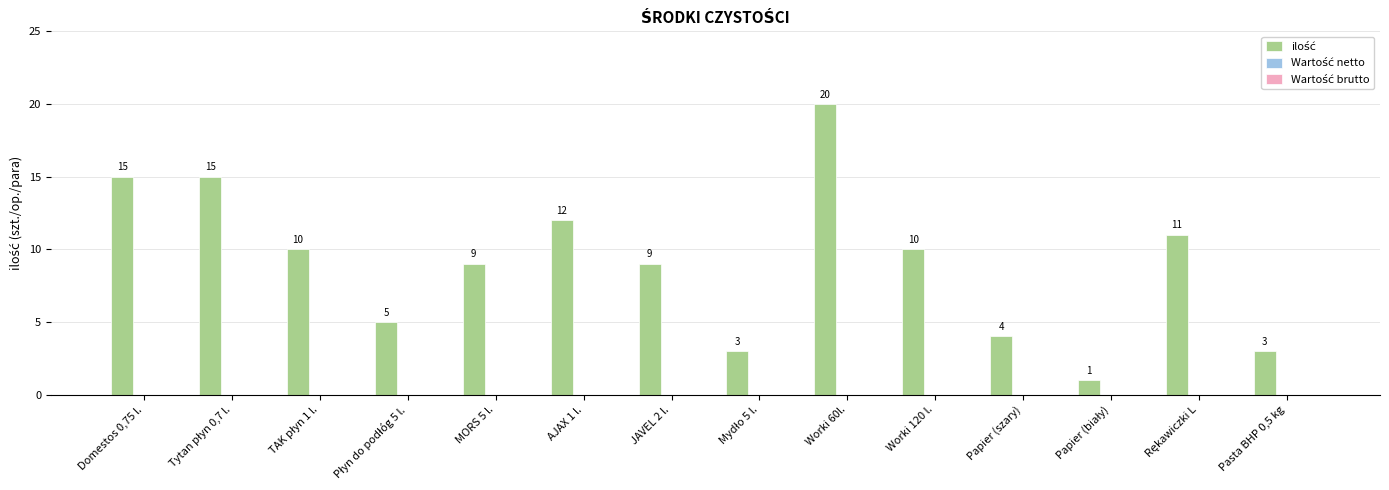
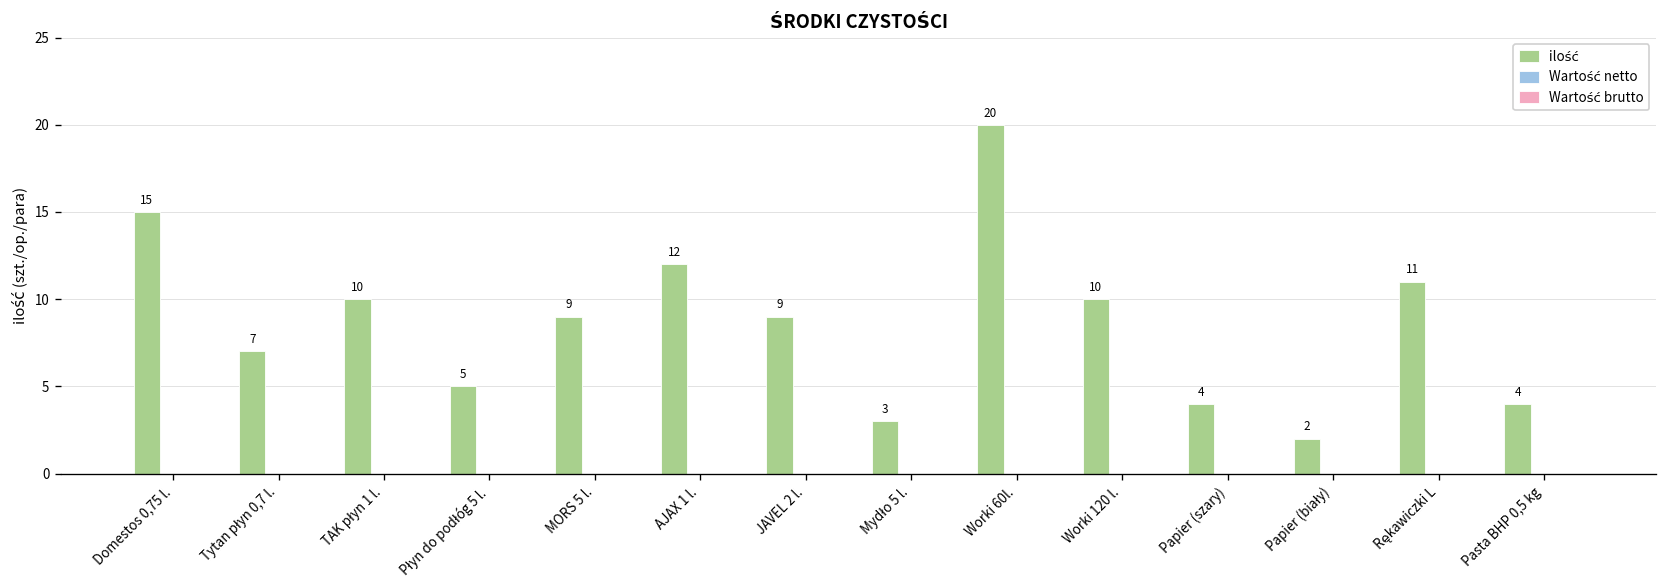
ilość, Tytan płyn 0,7 l.: 15 -> 7
ilość, Papier (biały): 1 -> 2
ilość, Pasta BHP 0,5 kg: 3 -> 4
